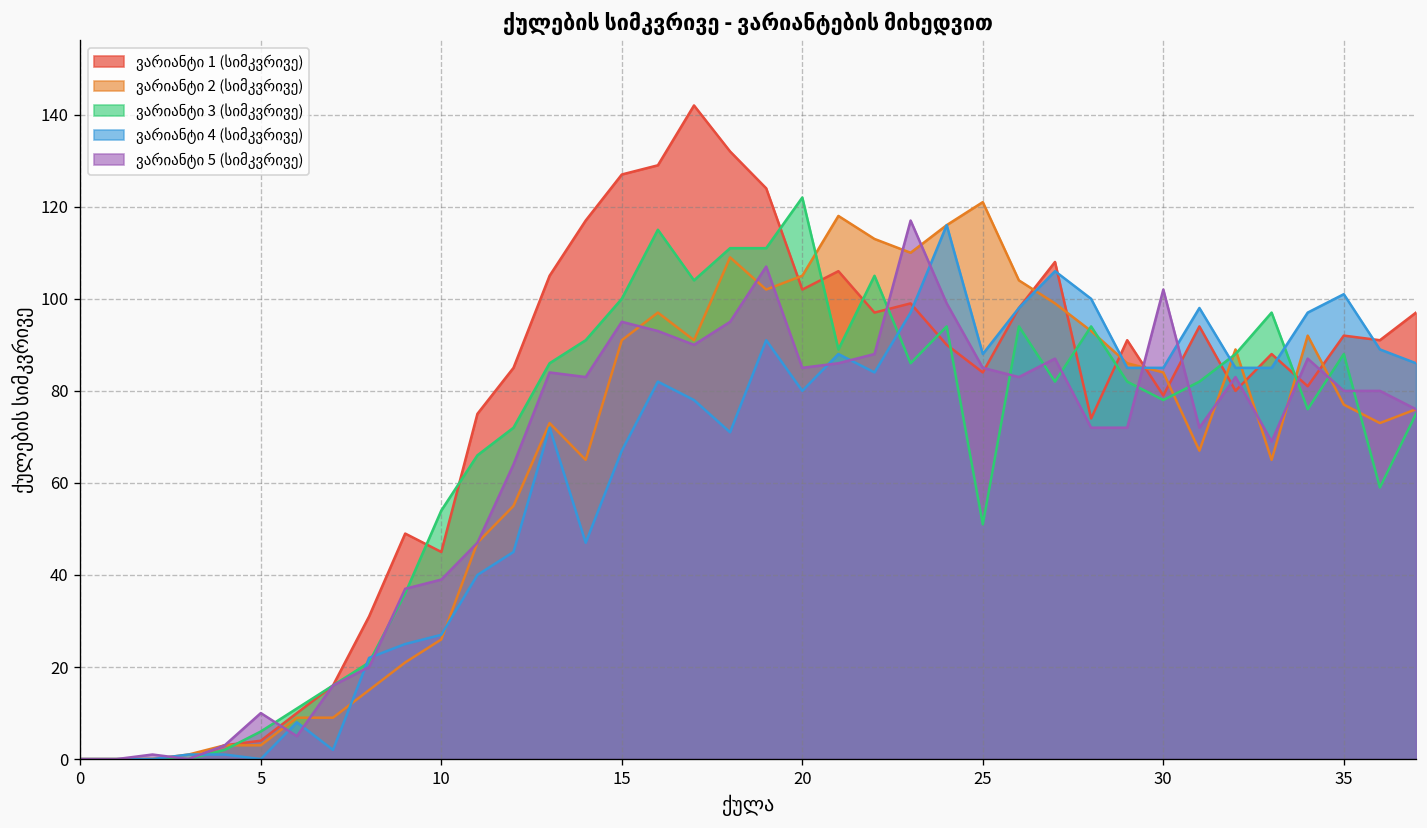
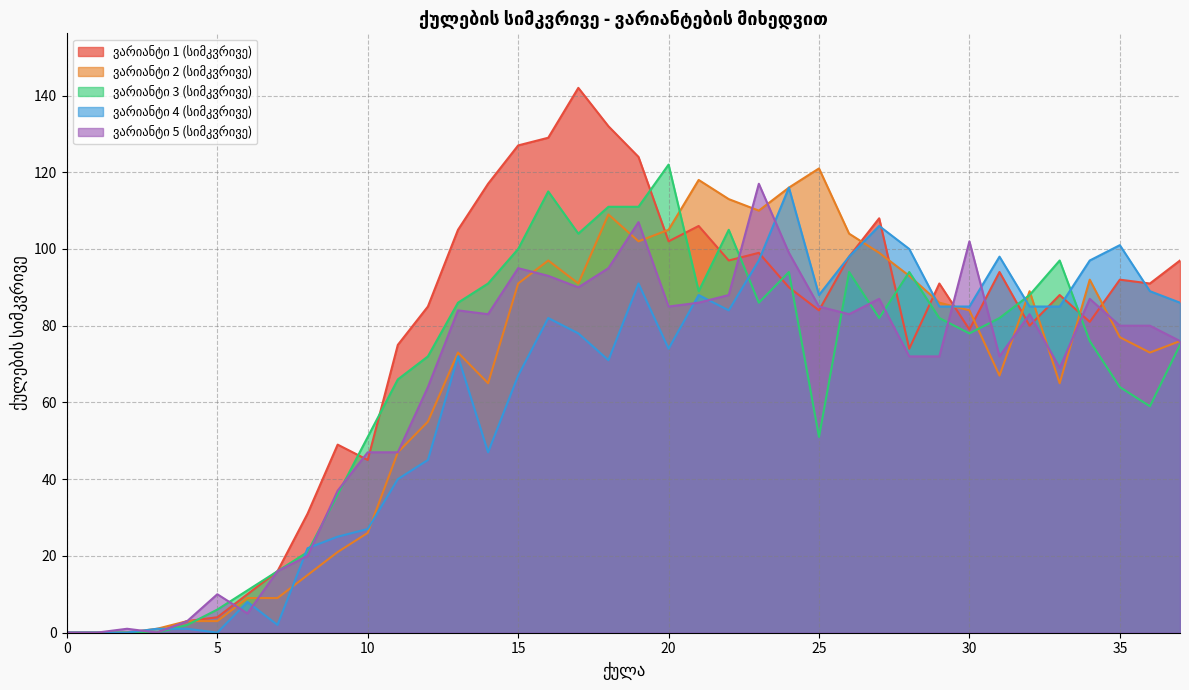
ვარიანტი 3 (სიმკვრივე), 10: 54 -> 51
ვარიანტი 5 (სიმკვრივე), 10: 39 -> 47
ვარიანტი 4 (სიმკვრივე), 20: 80 -> 74
ვარიანტი 3 (სიმკვრივე), 35: 88 -> 64
